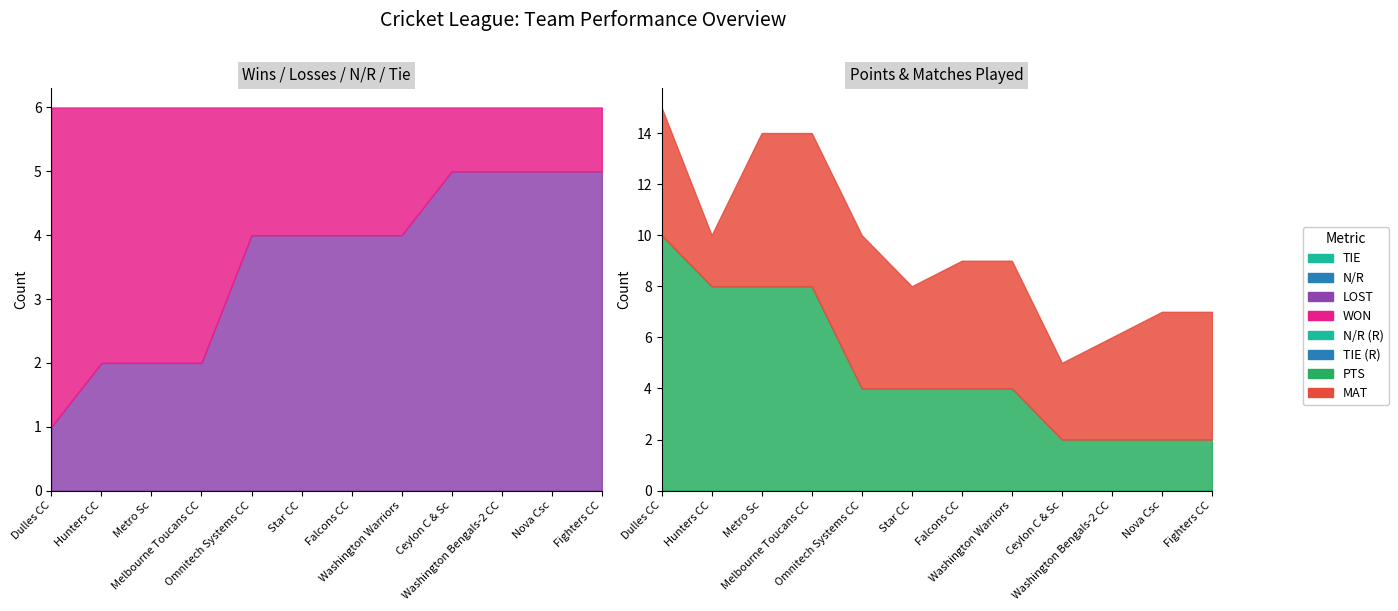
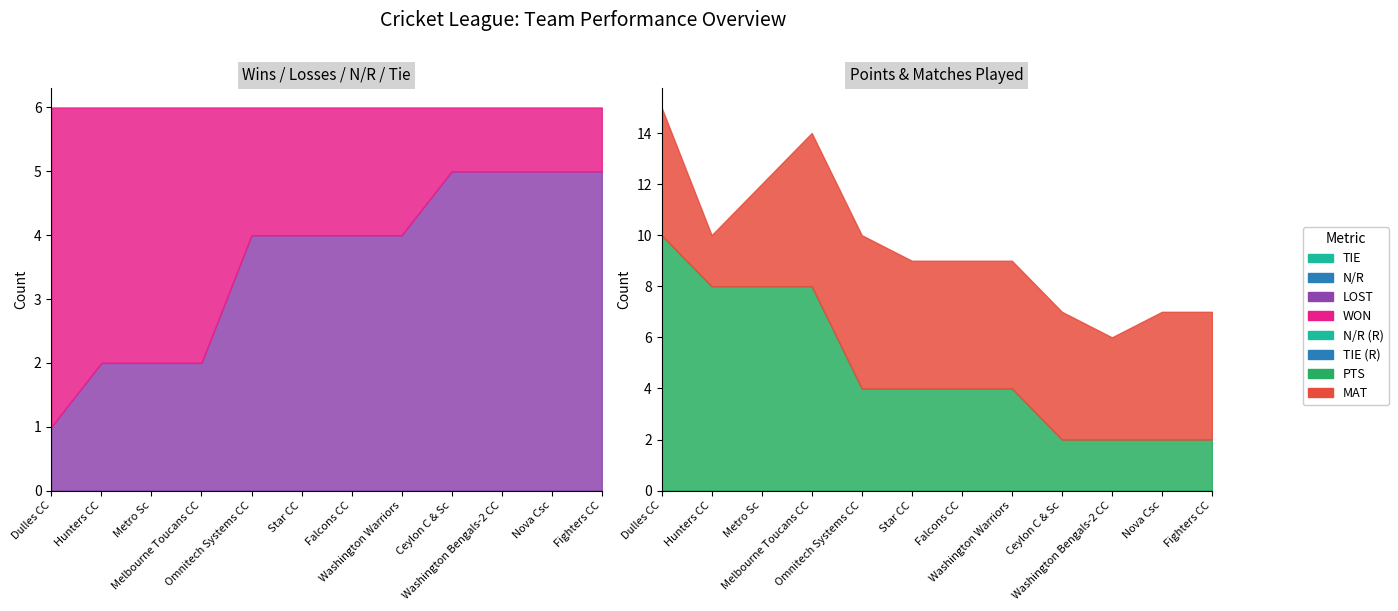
Points & Matches Played, MAT, Metro Sc: 6 -> 4
Points & Matches Played, MAT, Star CC: 4 -> 5
Points & Matches Played, MAT, Ceylon C & Sc: 3 -> 5
